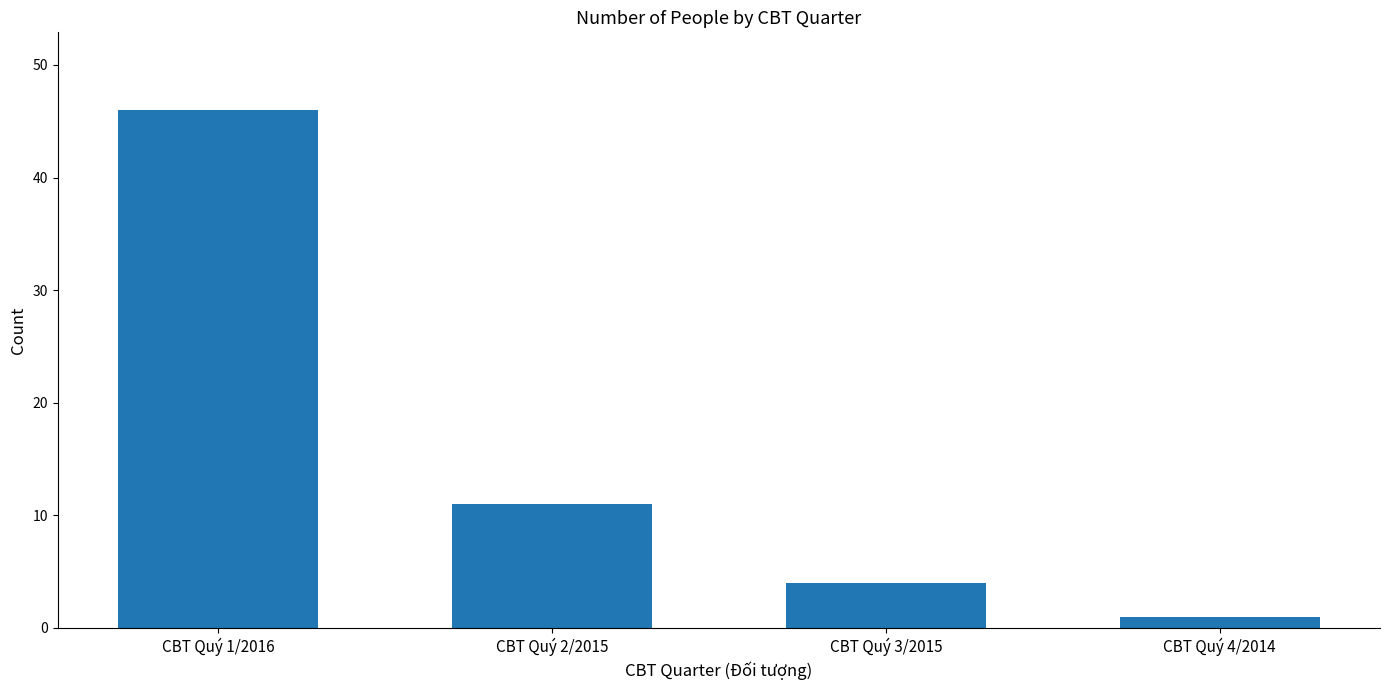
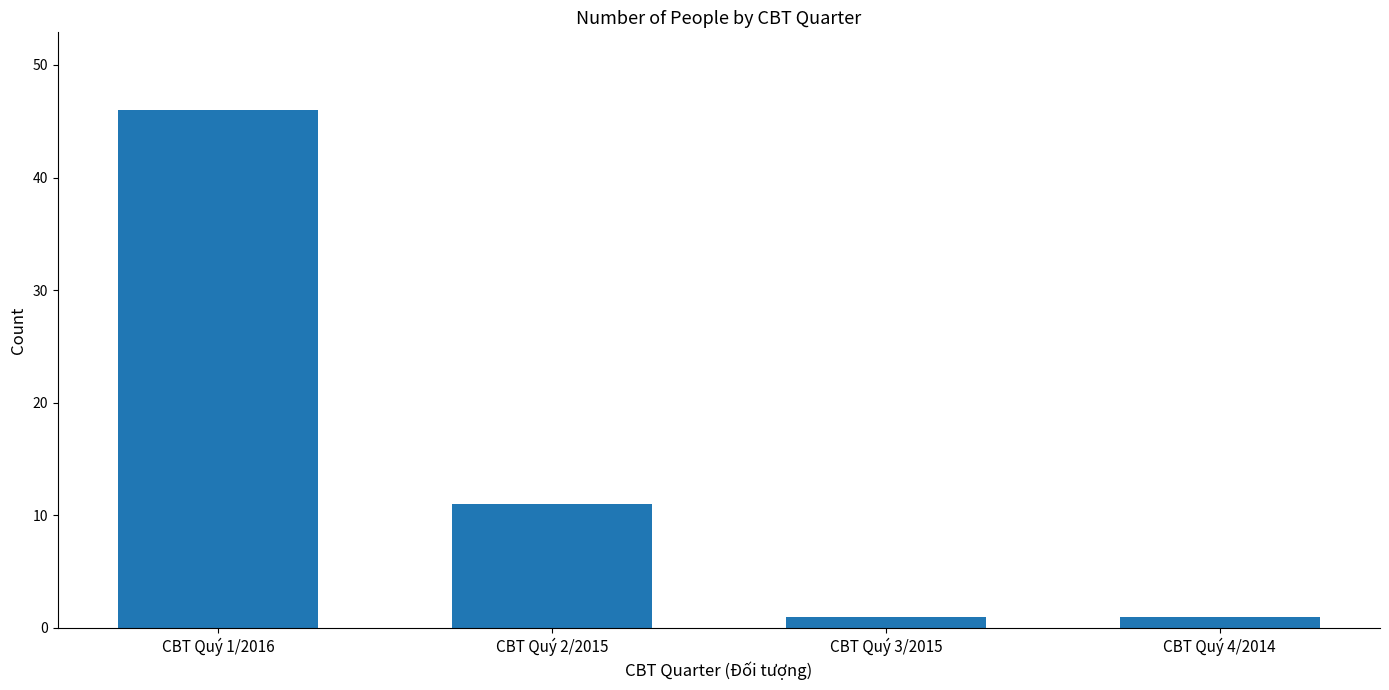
CBT Quý 3/2015: 4 -> 1
